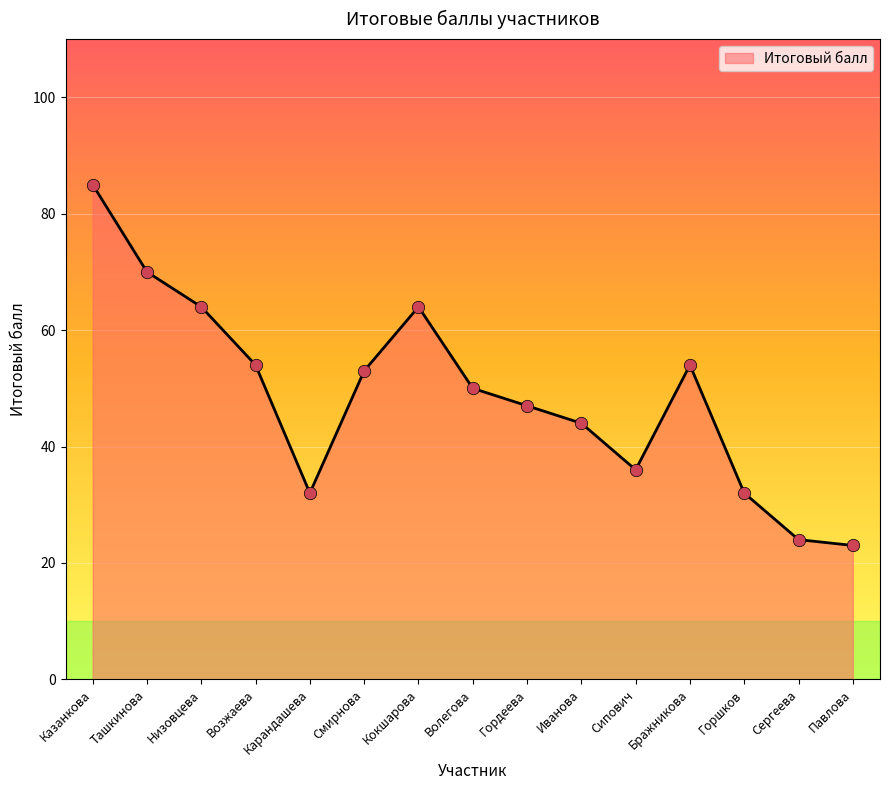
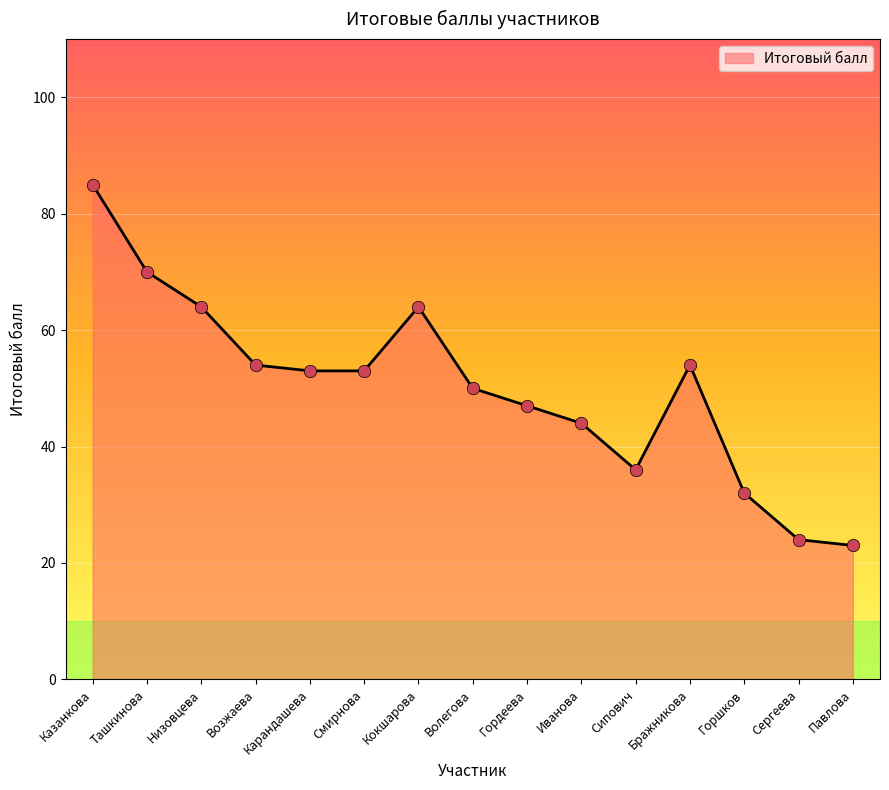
Карандашева: 32 -> 53
